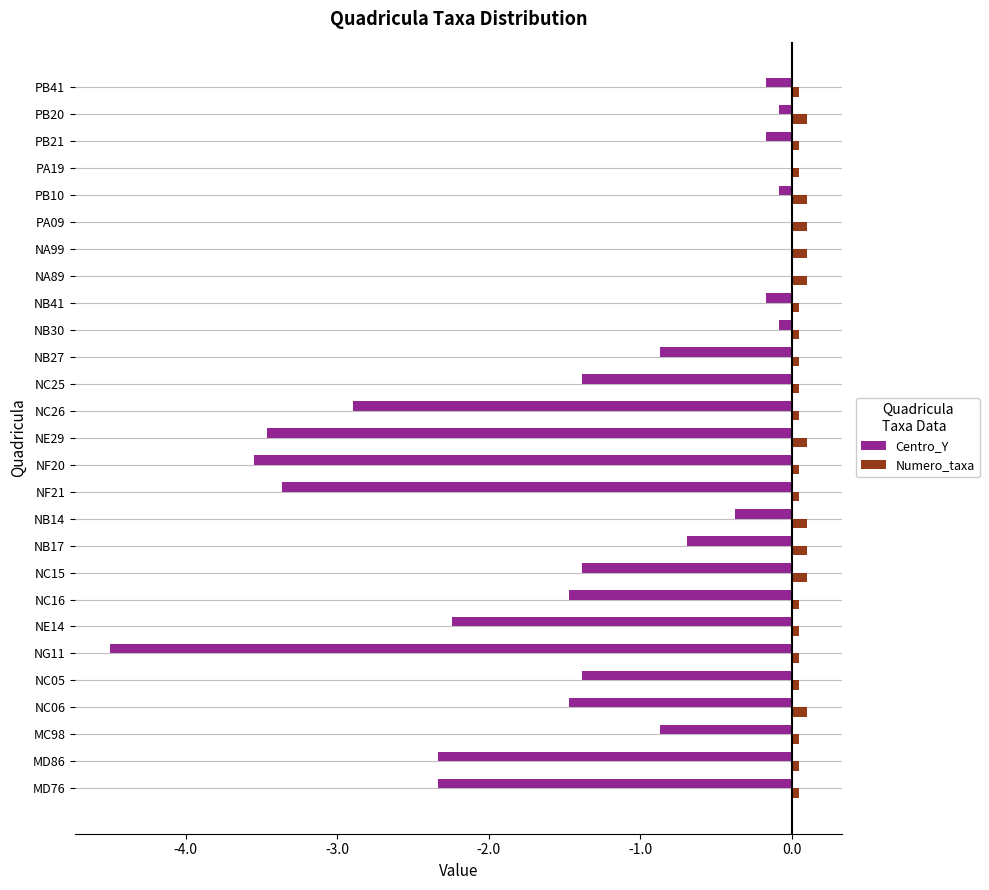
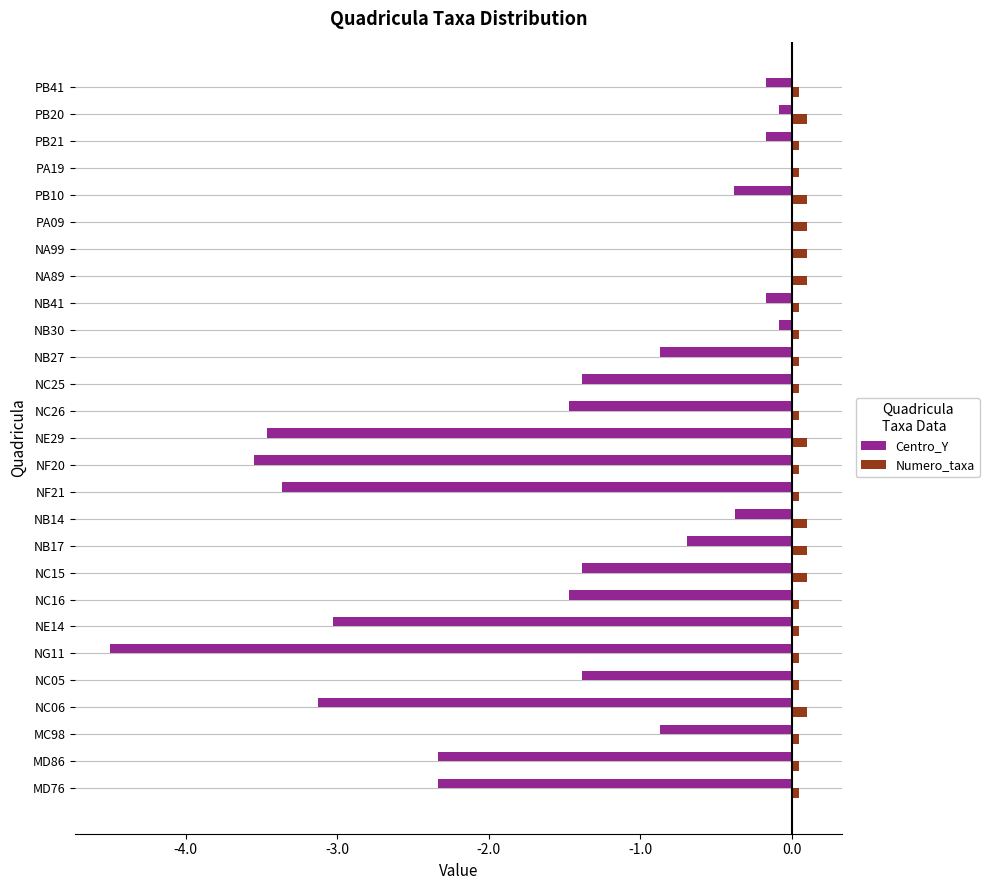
Centro_Y, PB10: -0.09 -> -0.38
Centro_Y, NC26: -2.90 -> -1.47
Centro_Y, NE14: -2.24 -> -3.03
Centro_Y, NC06: -1.47 -> -3.12
